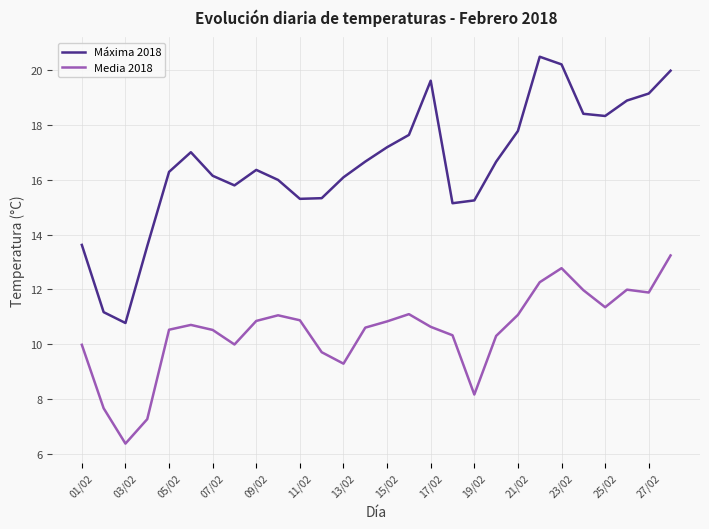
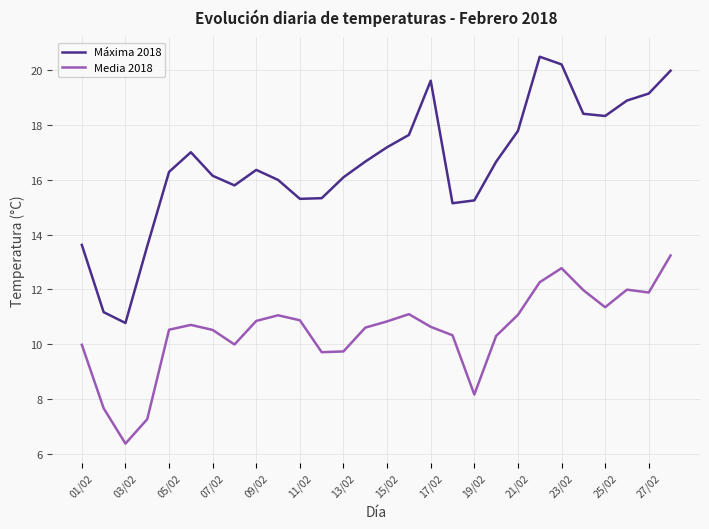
Media 2018, 13/02: 9.3 -> 9.7
